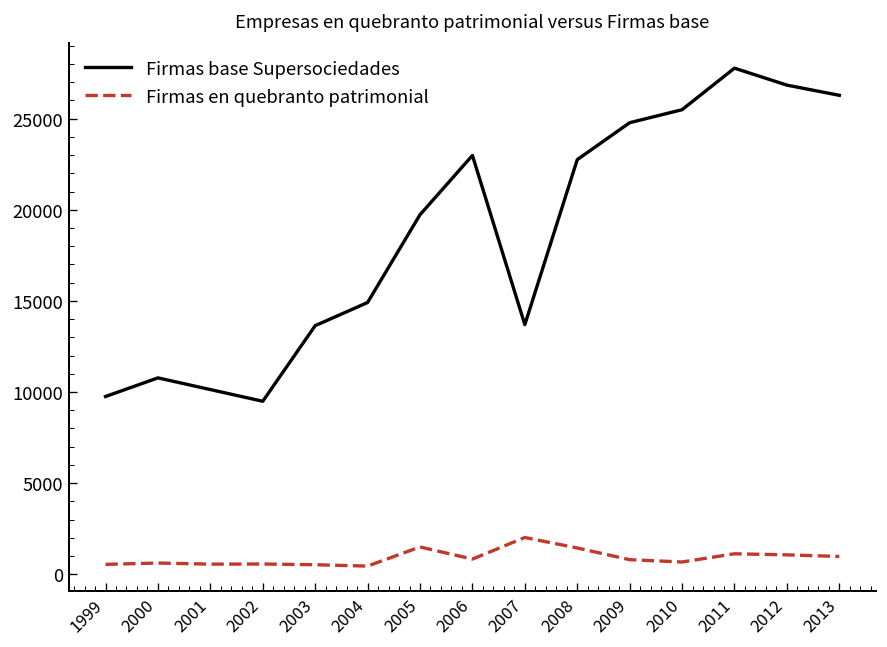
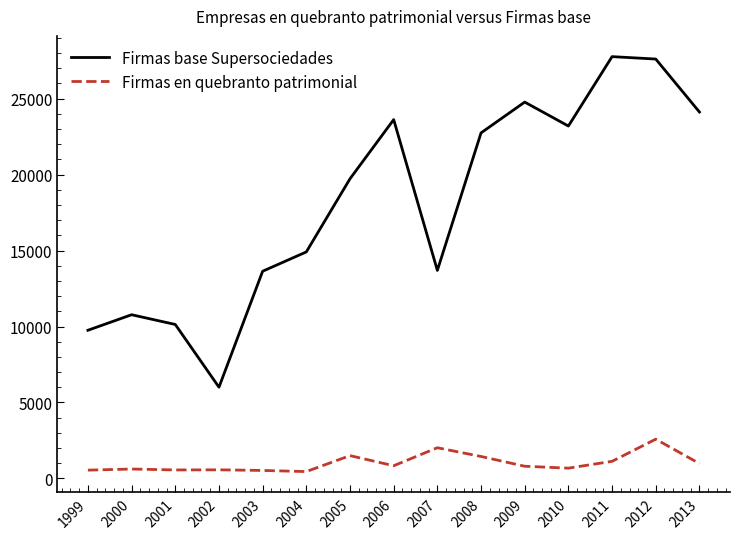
Firmas base Supersociedades, 2002: 9500 -> 6000
Firmas base Supersociedades, 2006: 23000 -> 23600
Firmas base Supersociedades, 2010: 25500 -> 23200
Firmas base Supersociedades, 2012: 26800 -> 27600
Firmas en quebranto patrimonial, 2012: 1100 -> 2600
Firmas base Supersociedades, 2013: 26300 -> 24100
